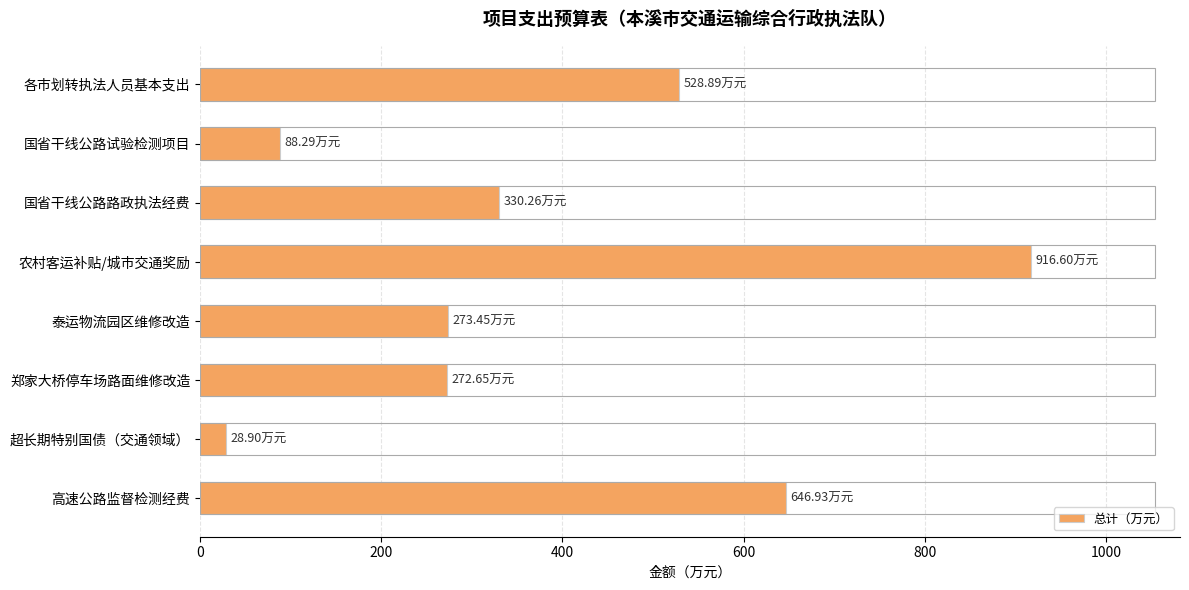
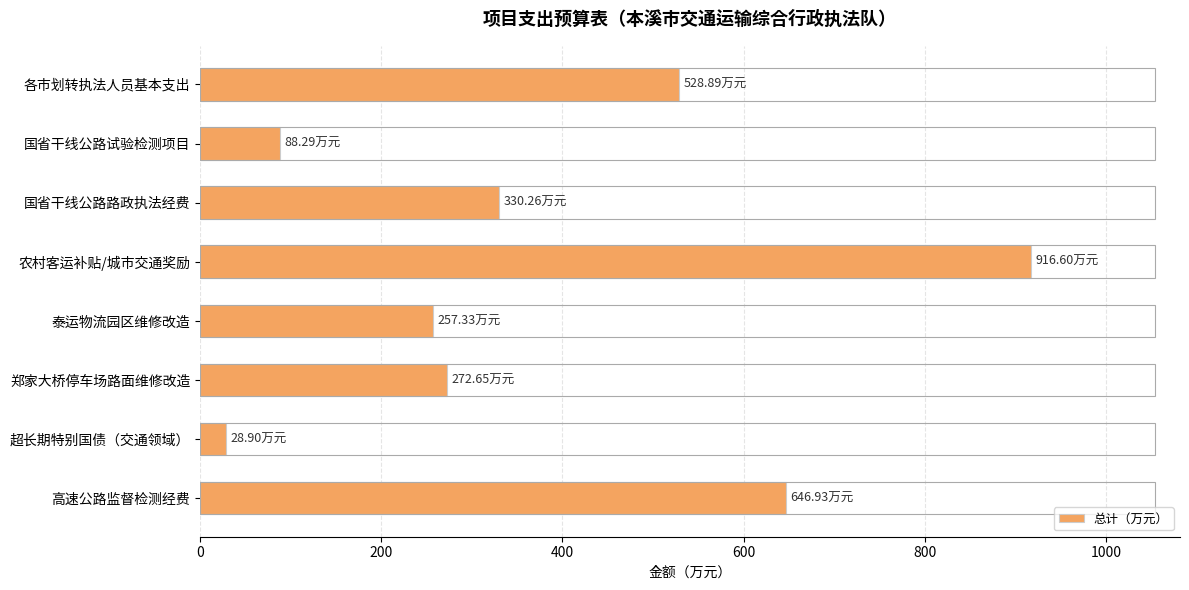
泰运物流园区维修改造: 273.45 -> 257.33
